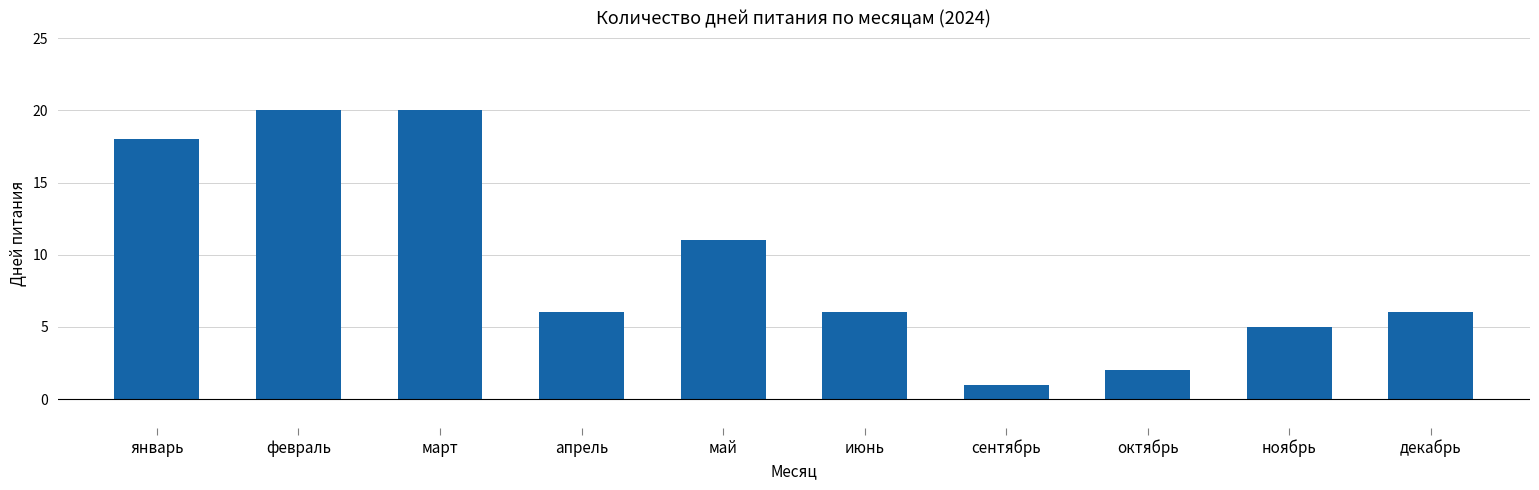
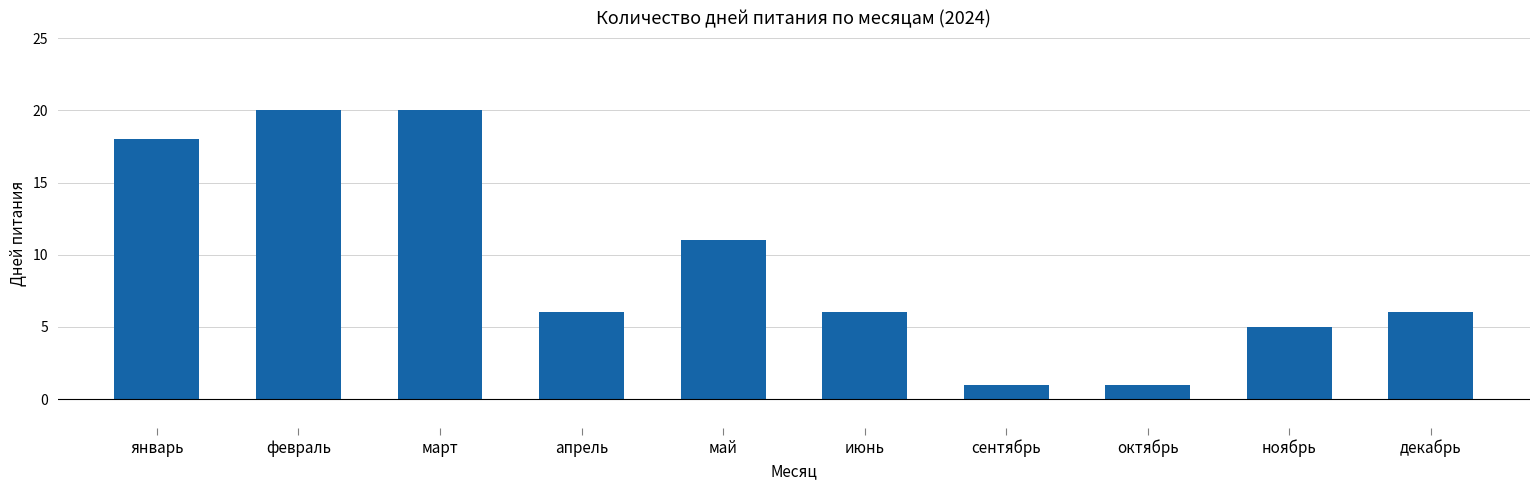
октябрь: 2 -> 1
